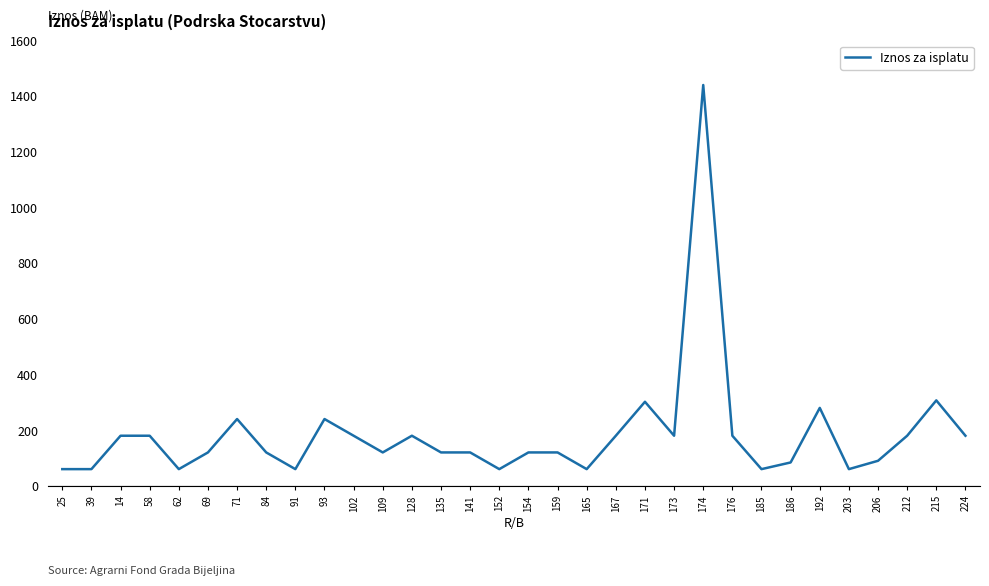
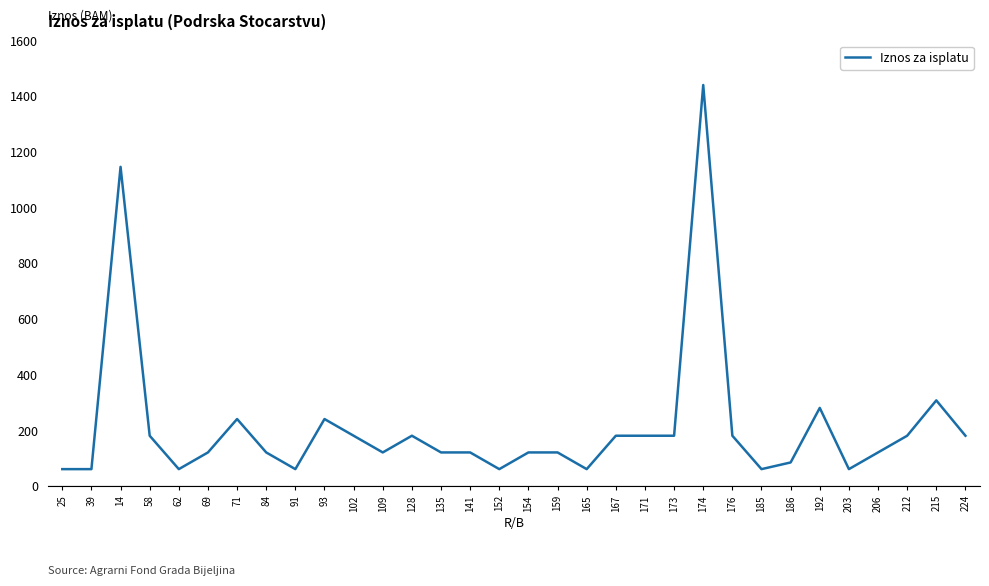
14: 180 -> 1150
171: 300 -> 180
206: 90 -> 120
